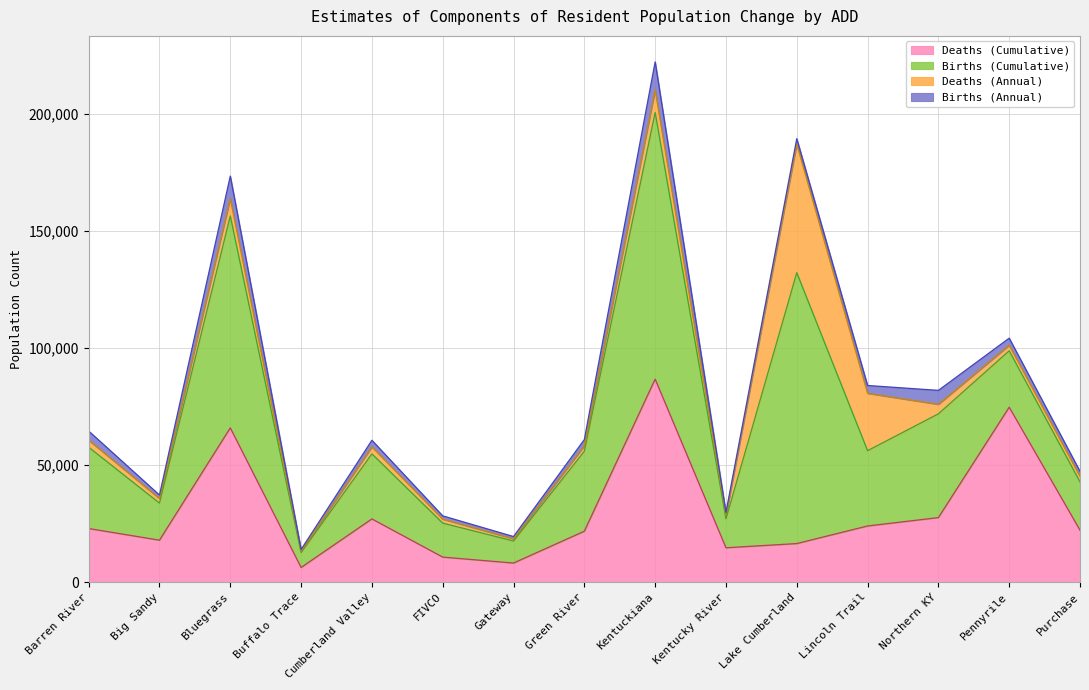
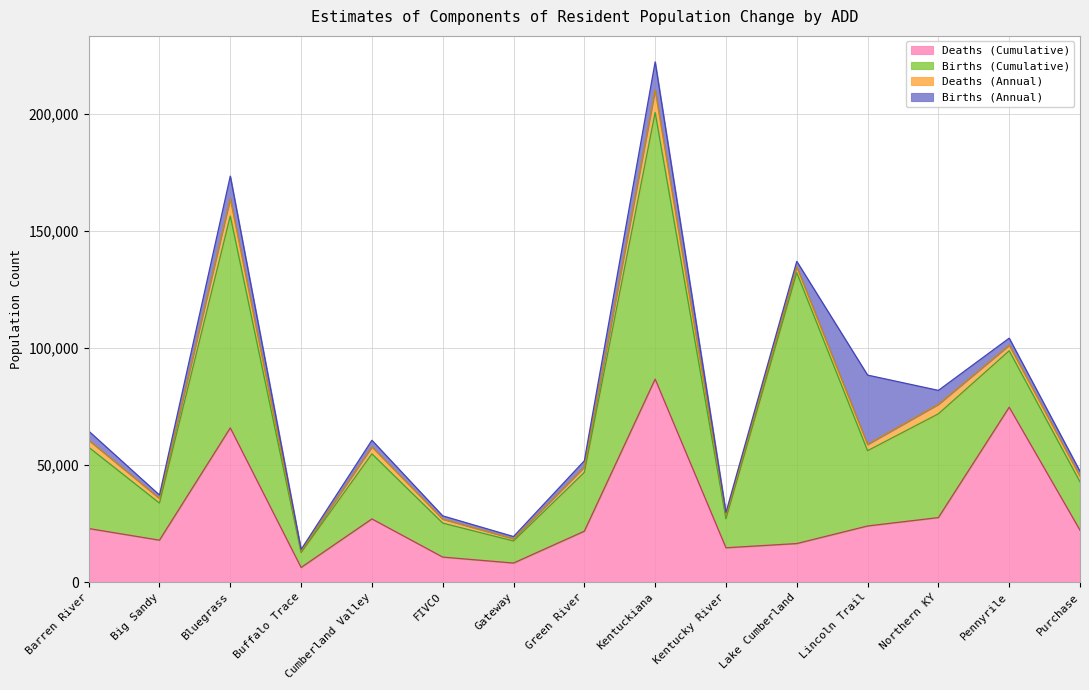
Births (Cumulative), Green River: 34,000 -> 25,000
Deaths (Annual), Lake Cumberland: 55,000 -> 2,000
Deaths (Annual), Lincoln Trail: 25,000 -> 3,000
Births (Annual), Lincoln Trail: 3,000 -> 30,000
